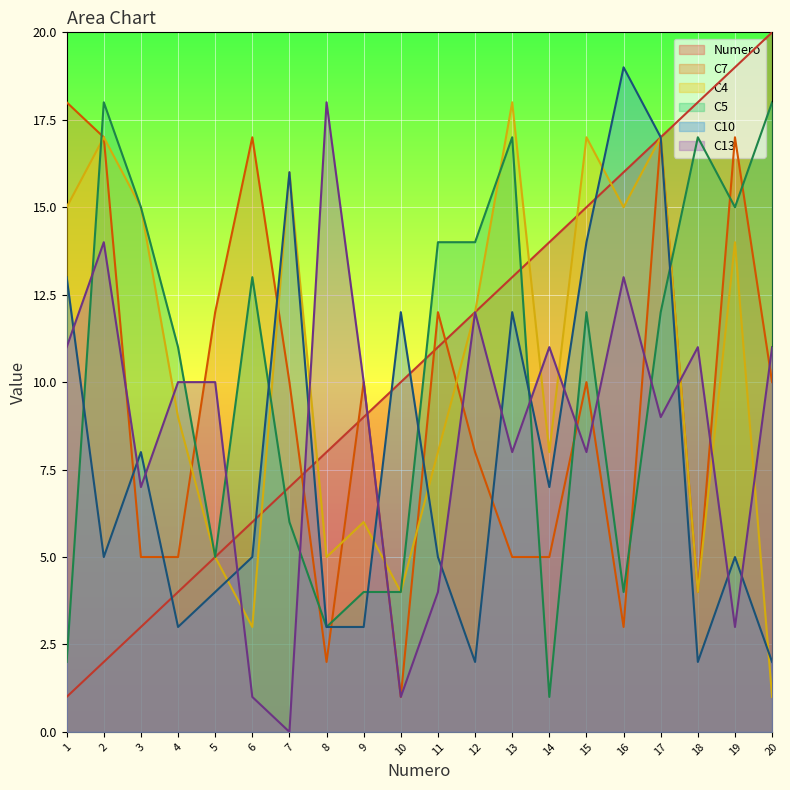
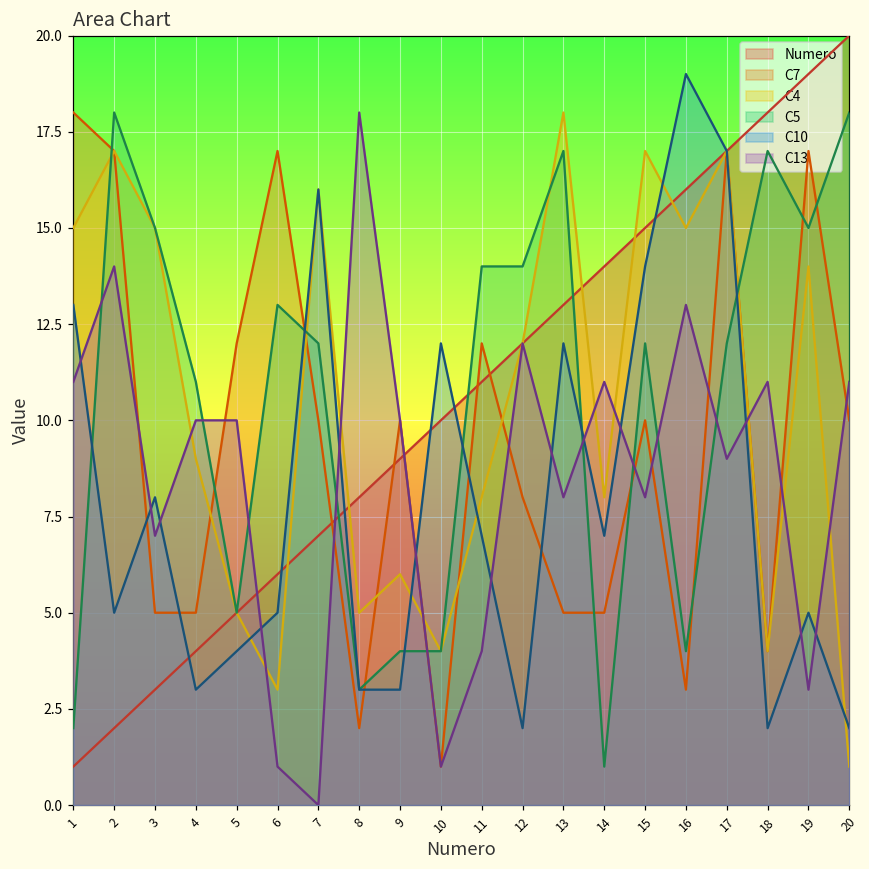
C5, 7: 6 -> 12
C10, 11: 5 -> 7
